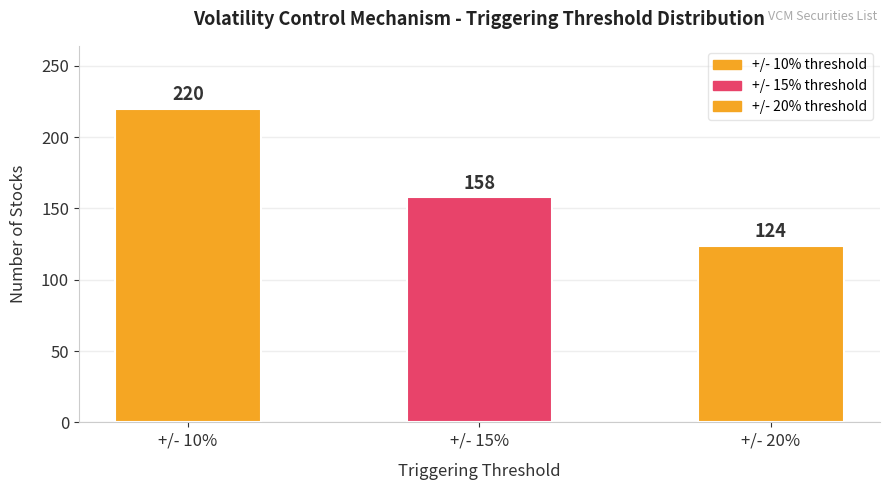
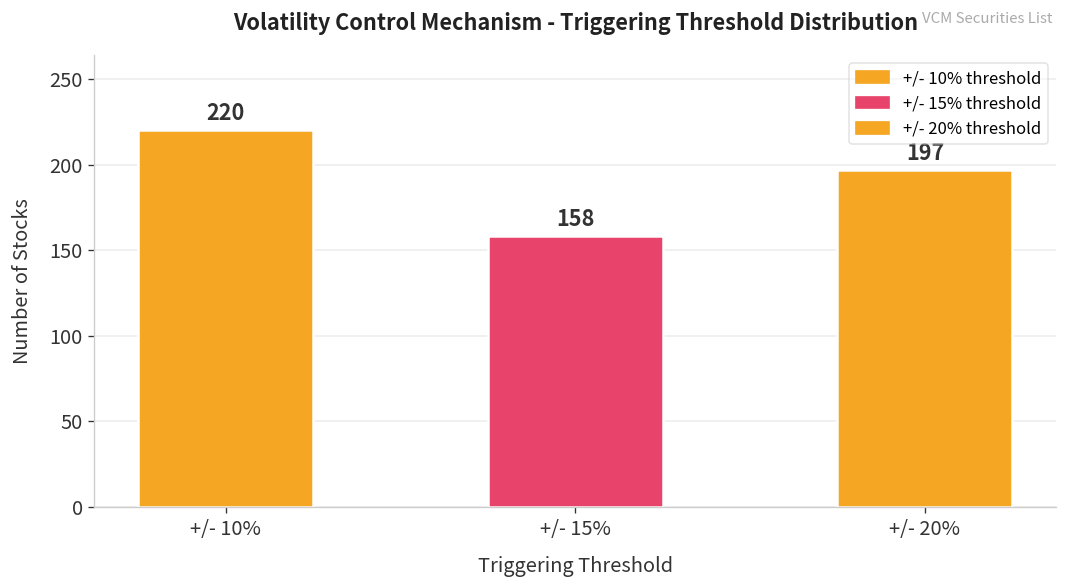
+/- 20%: 124 -> 197
